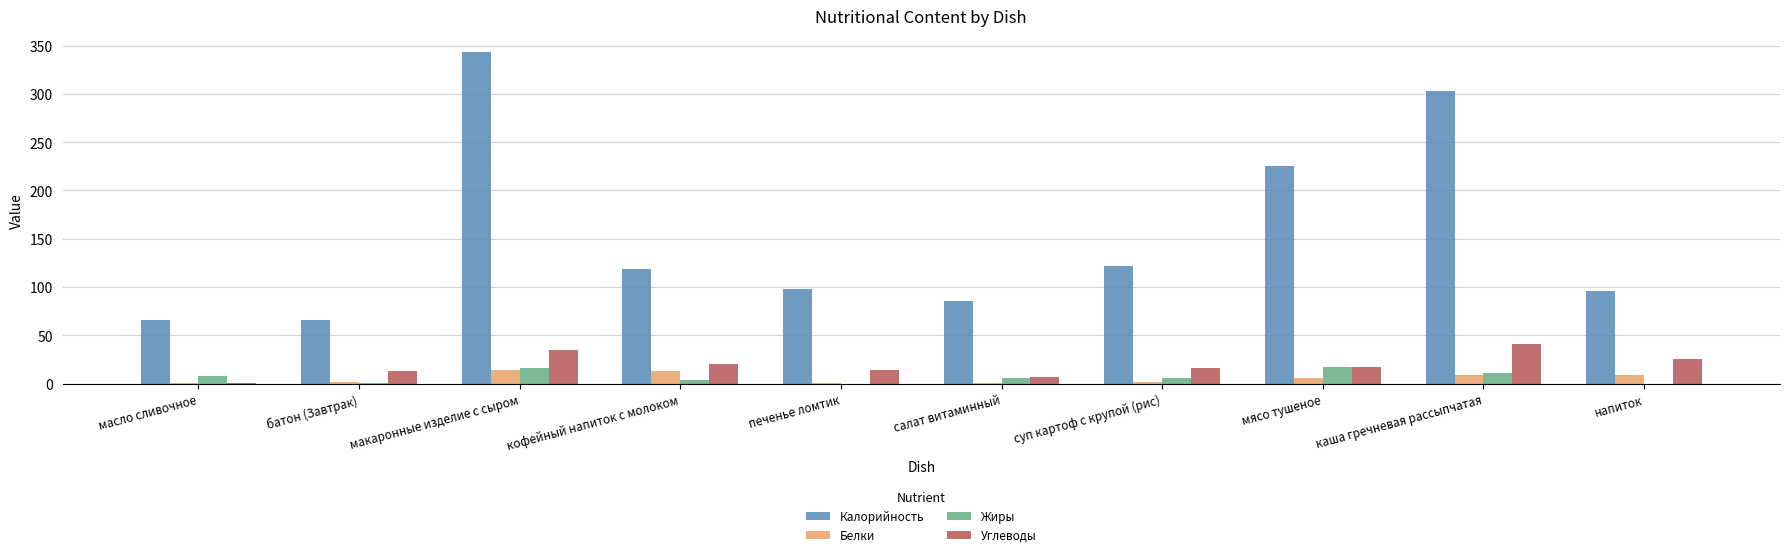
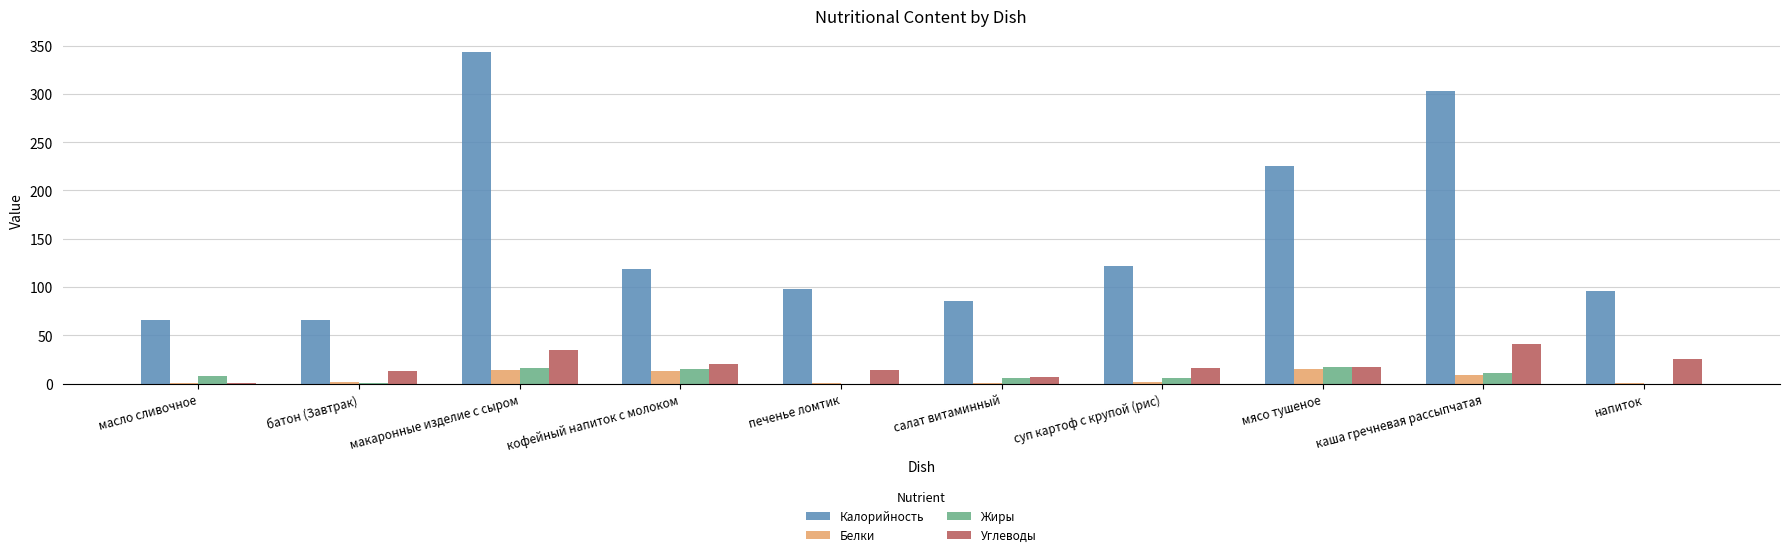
Жиры, кофейный напиток с молоком: 0 -> 20
Белки, мясо тушеное: 10 -> 20
Белки, напиток: 10 -> 0
